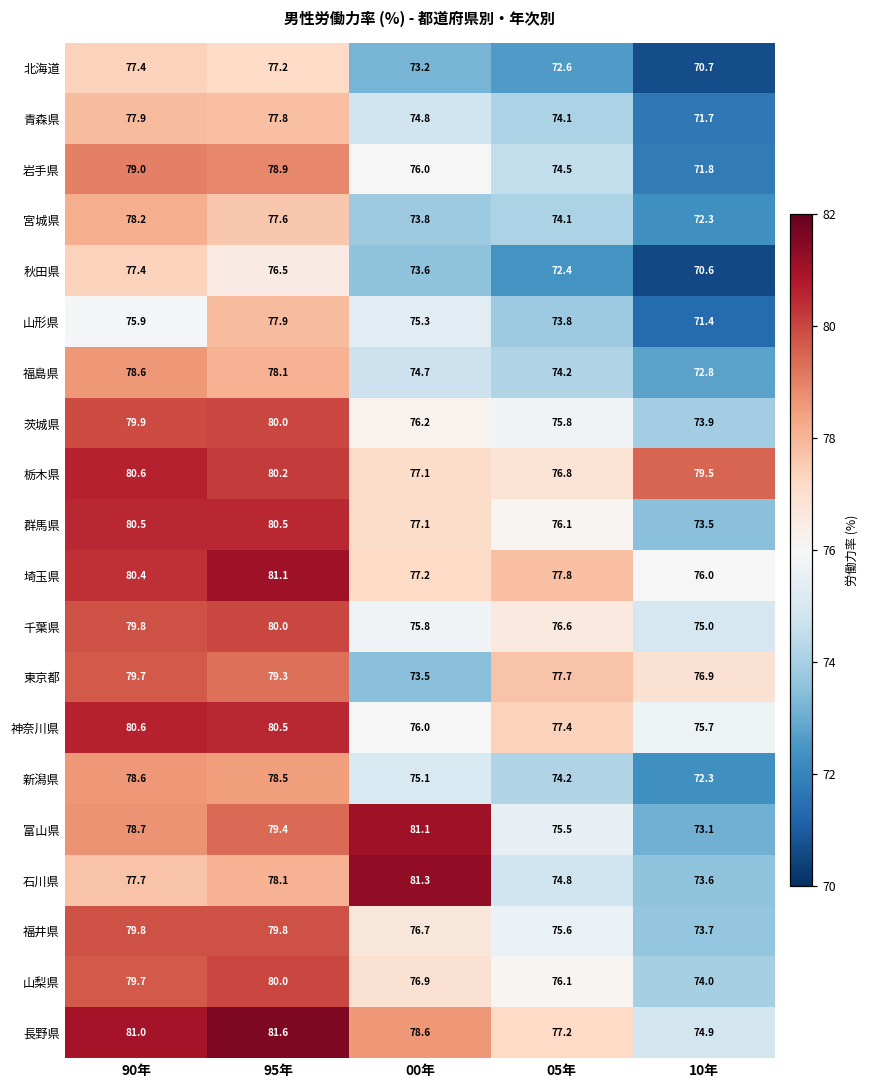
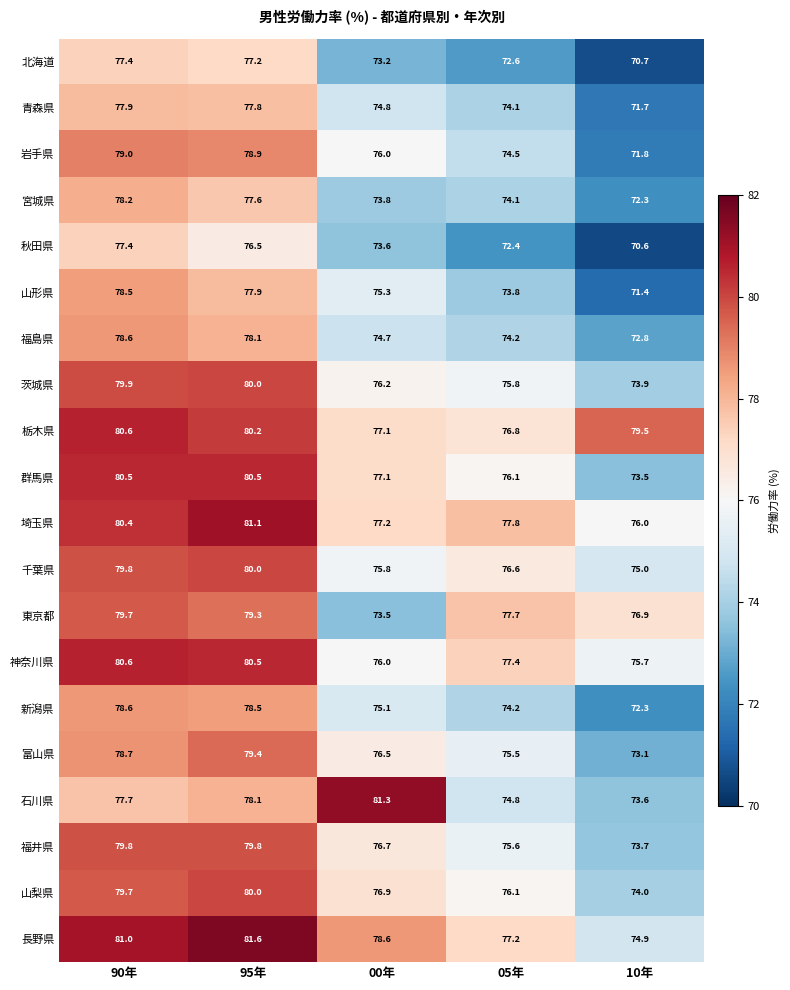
山形県, 90年: 75.9 -> 78.5
富山県, 00年: 81.1 -> 76.5
